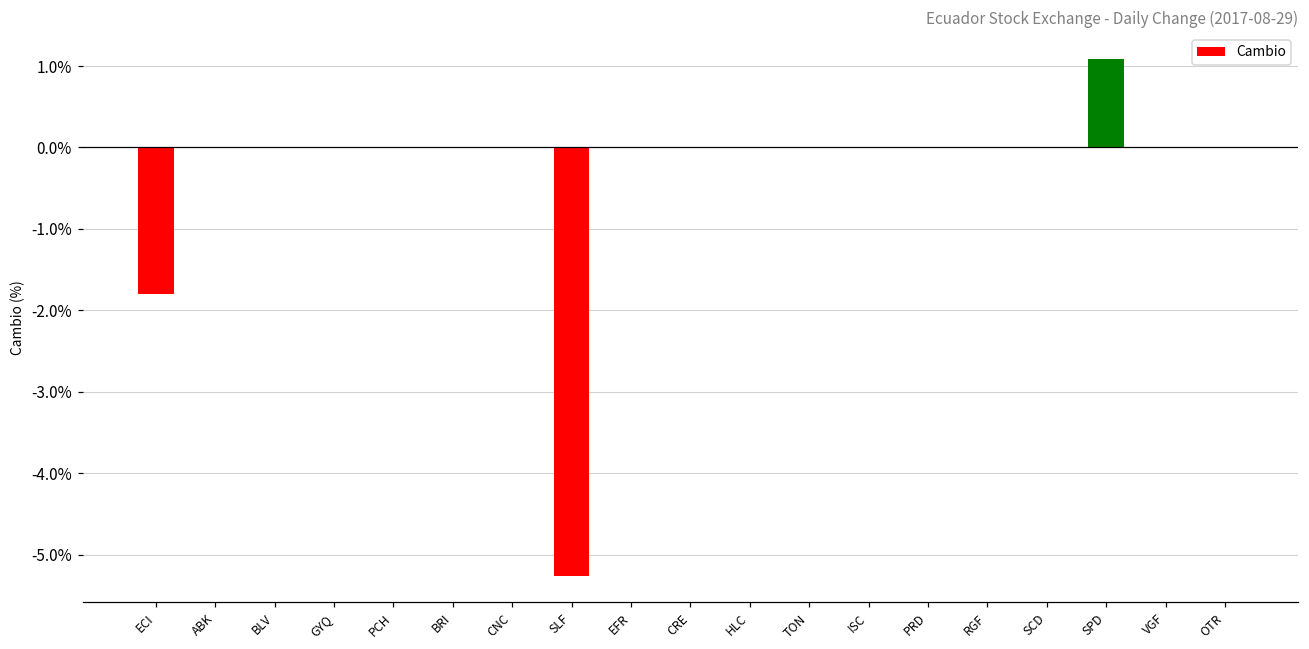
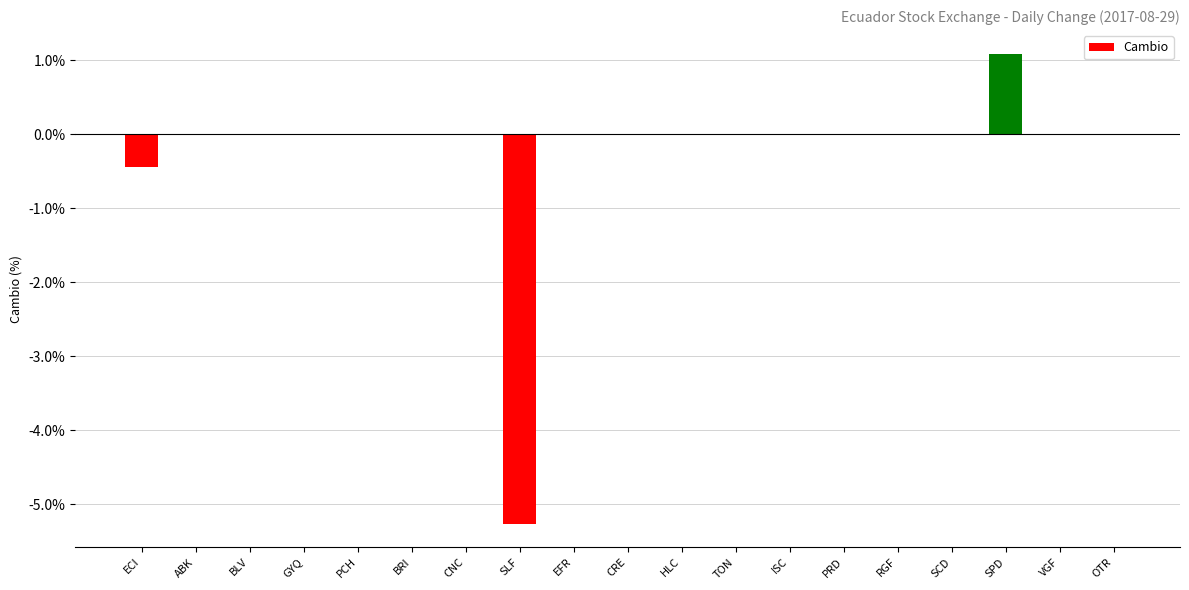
ECI: -1.8% -> -0.4%
